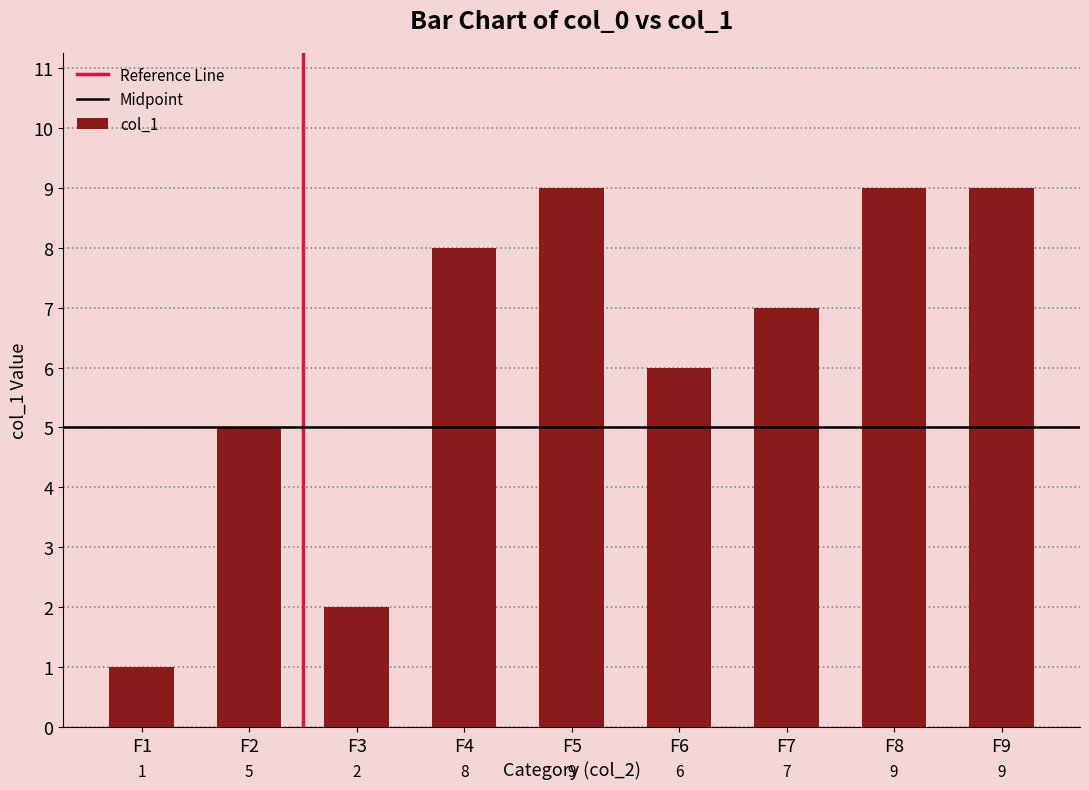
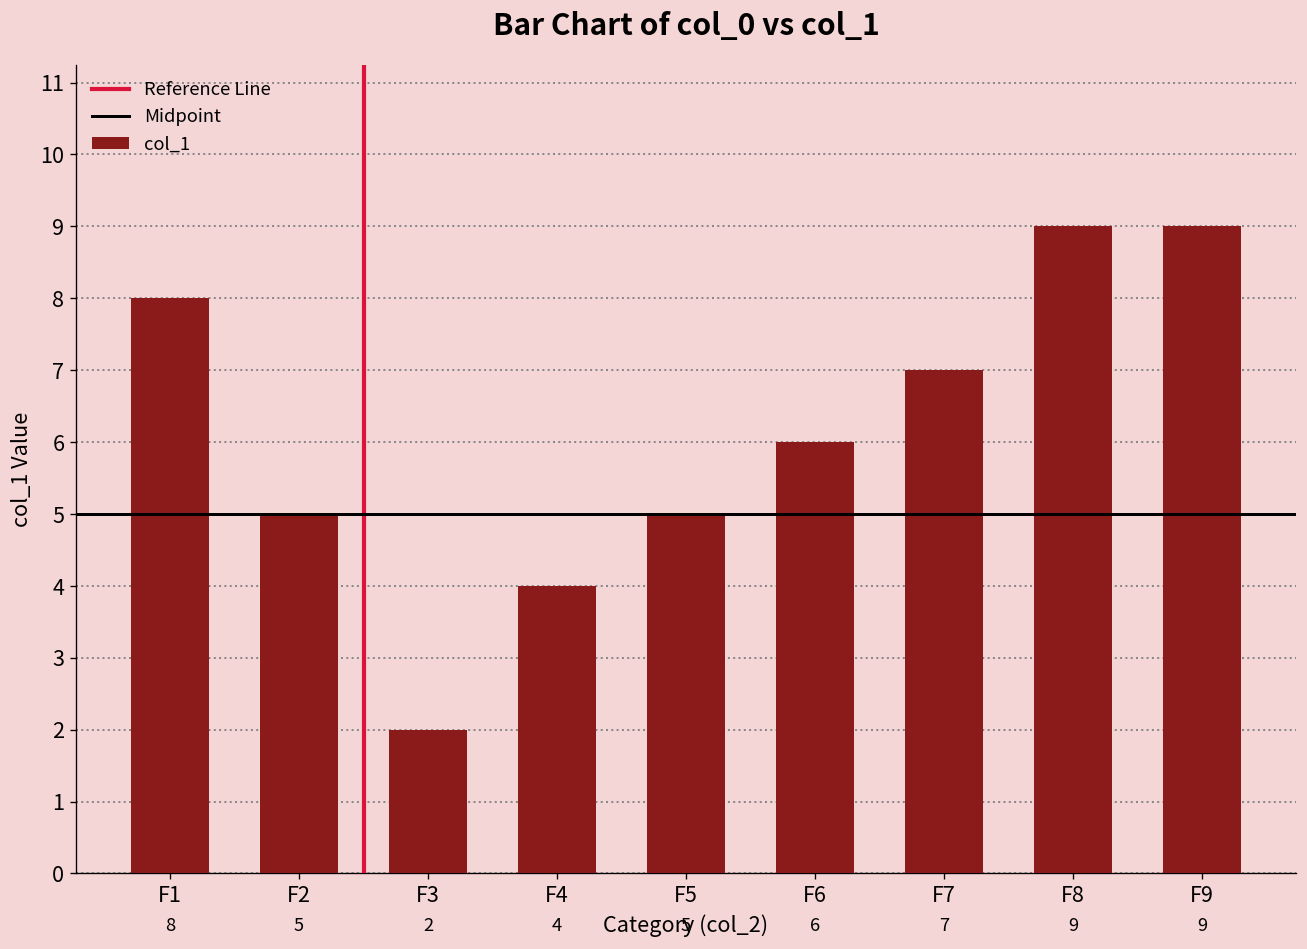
F1: 1 -> 8
F4: 8 -> 4
F5: 9 -> 5
